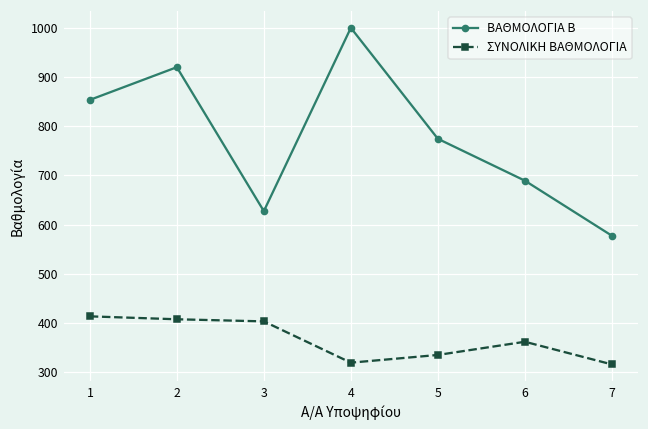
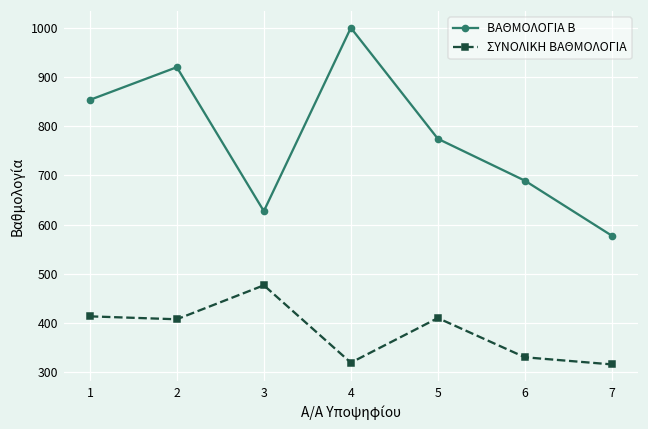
ΣΥΝΟΛΙΚΗ ΒΑΘΜΟΛΟΓΙΑ, 3: 400 -> 480
ΣΥΝΟΛΙΚΗ ΒΑΘΜΟΛΟΓΙΑ, 5: 340 -> 410
ΣΥΝΟΛΙΚΗ ΒΑΘΜΟΛΟΓΙΑ, 6: 360 -> 330
